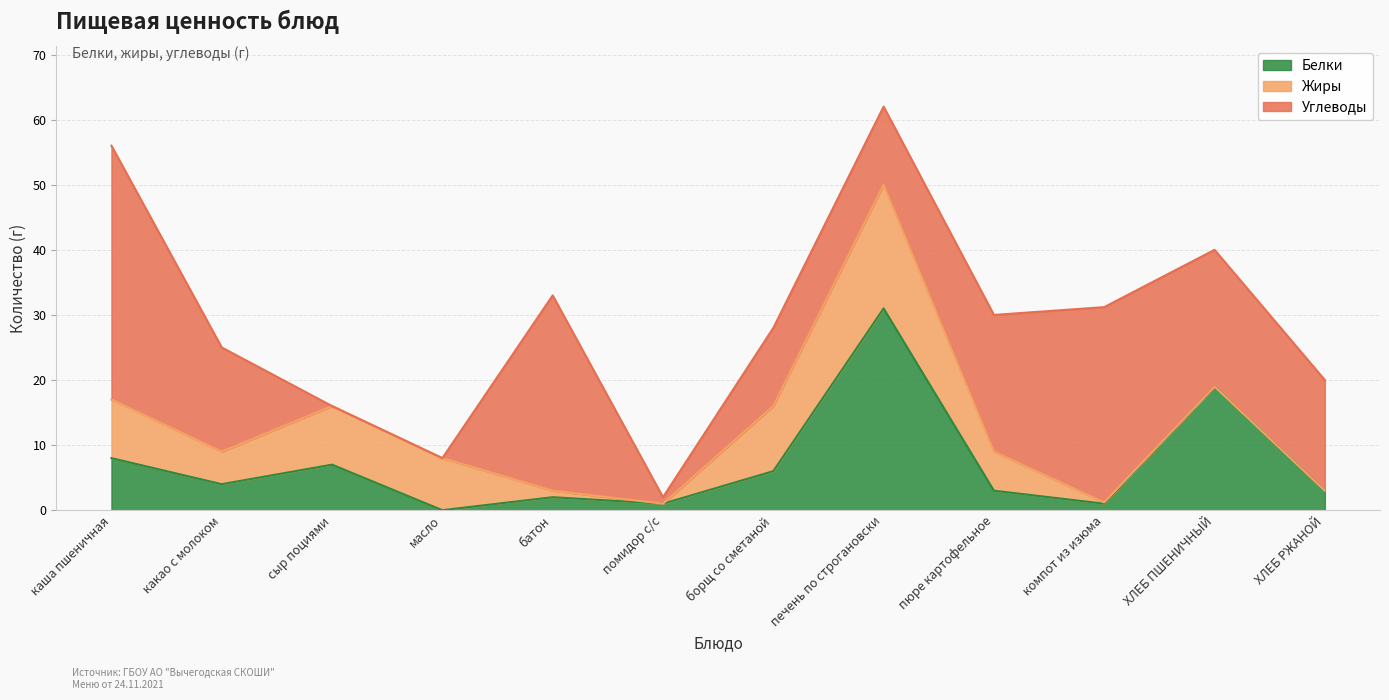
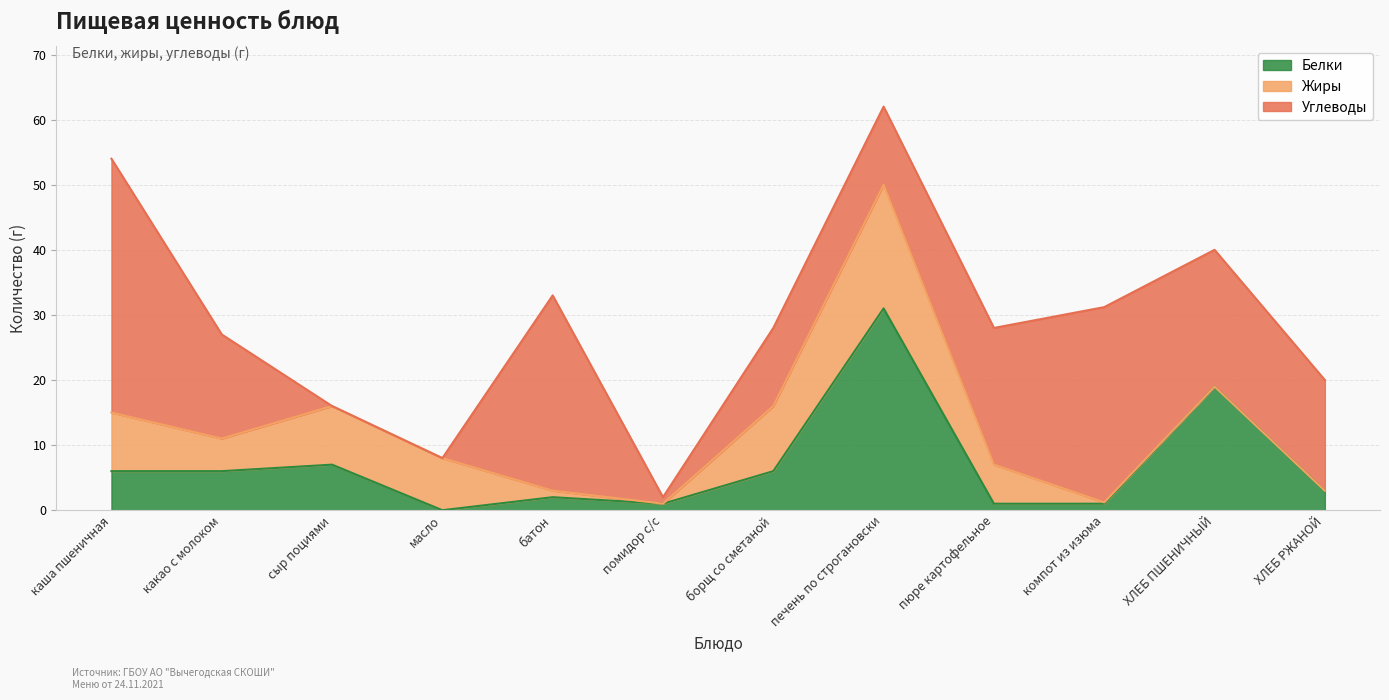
Белки, каша пшеничная: 8 -> 6
Белки, какао с молоком: 4 -> 6
Белки, пюре картофельное: 3 -> 1
